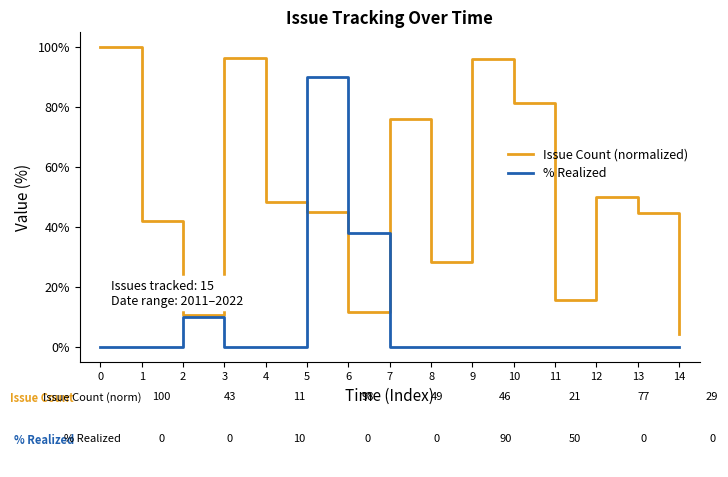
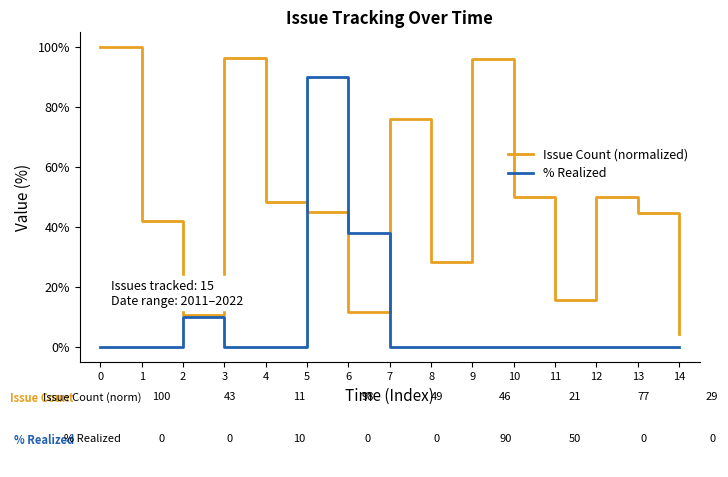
Issue Count (normalized), 10: 81% -> 50%
